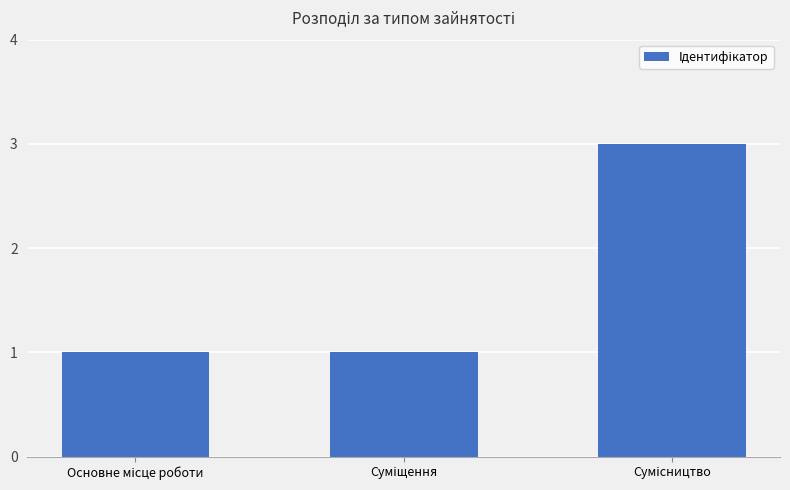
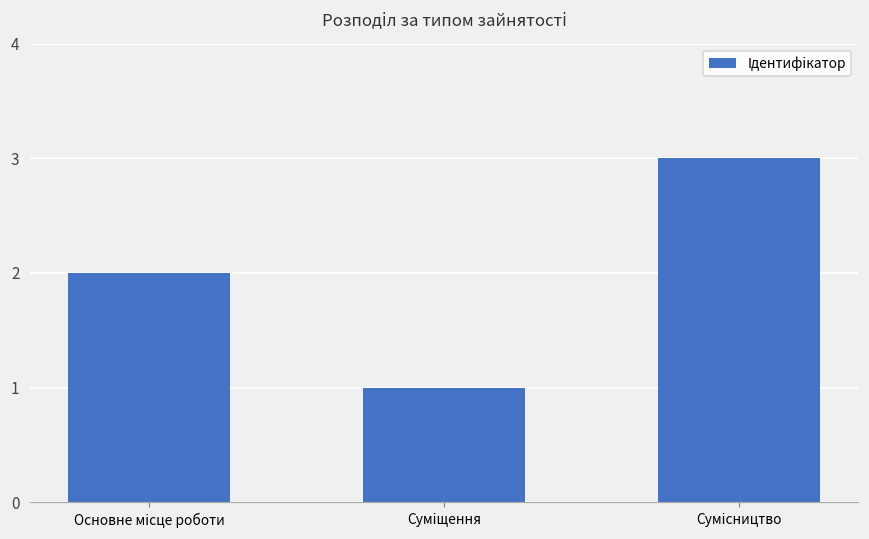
Основне місце роботи: 1 -> 2
